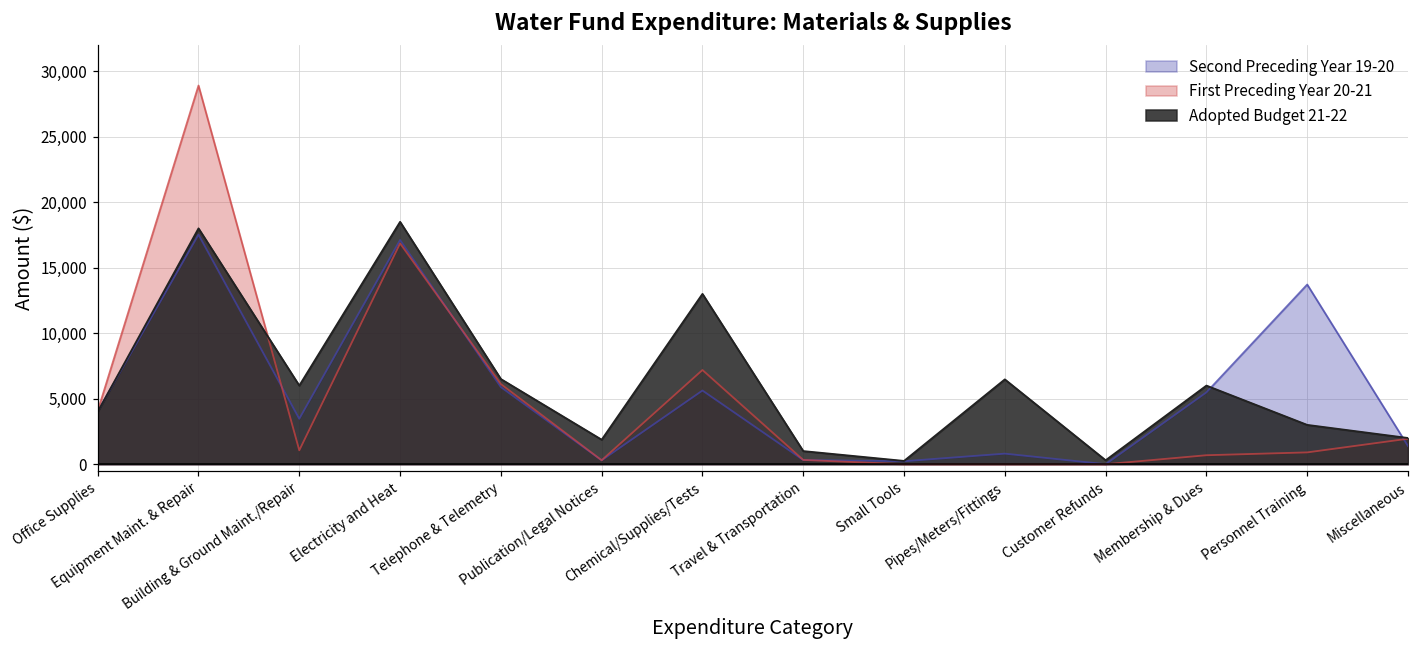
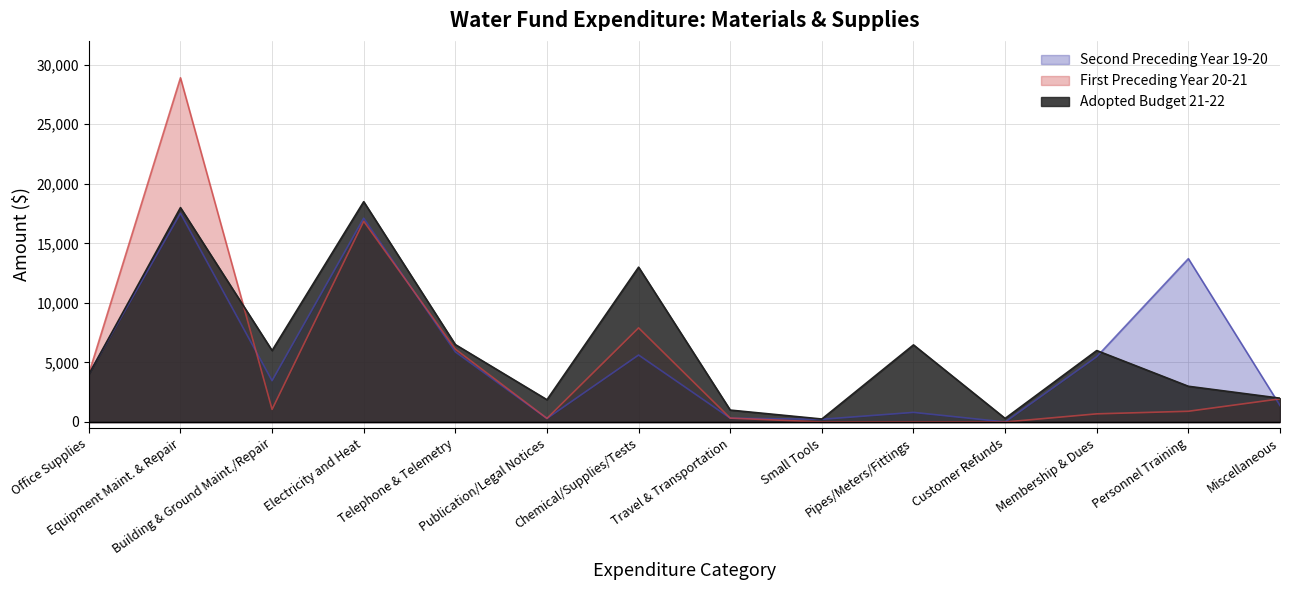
First Preceding Year 20-21, Chemical/Supplies/Tests: 7,200 -> 7,900
